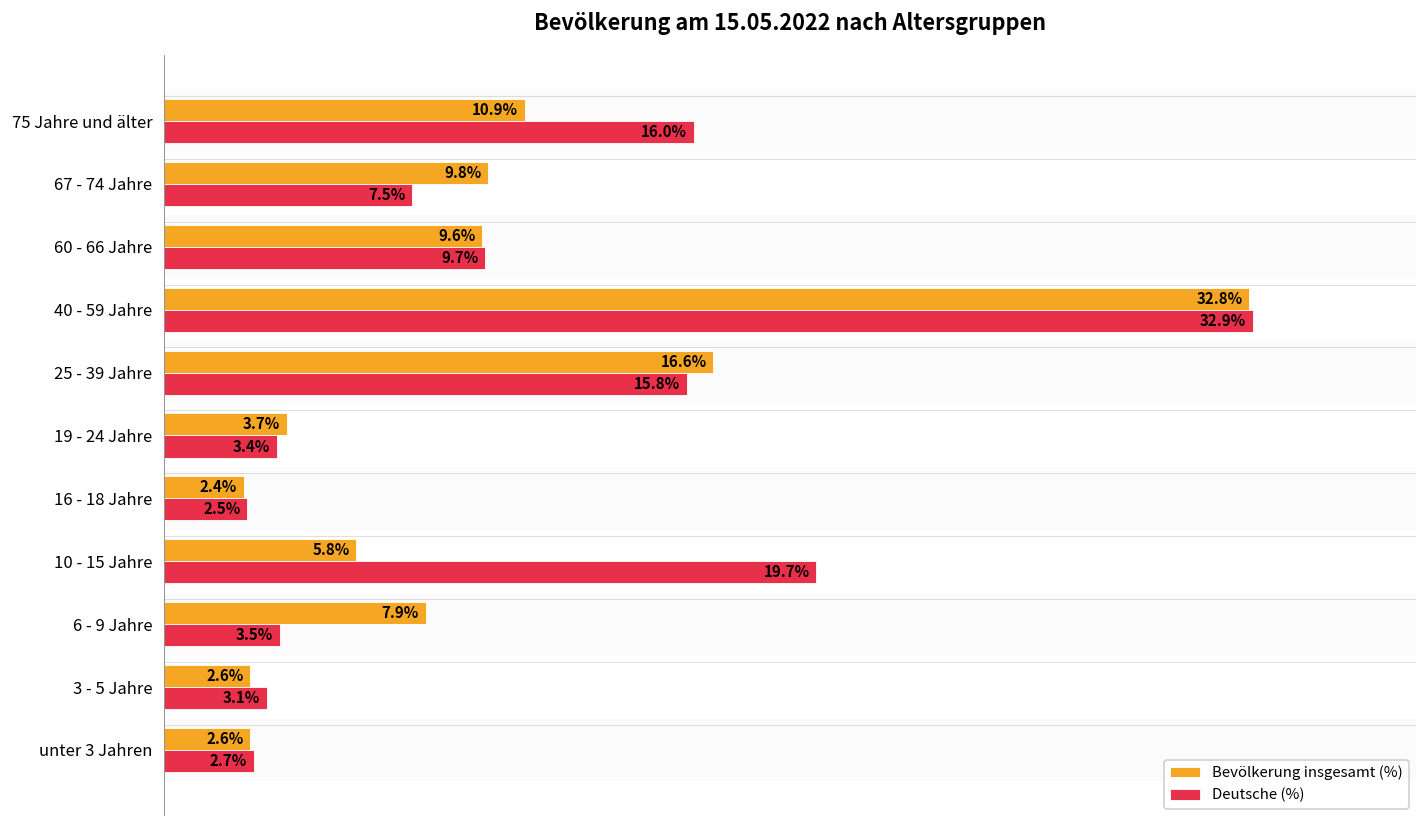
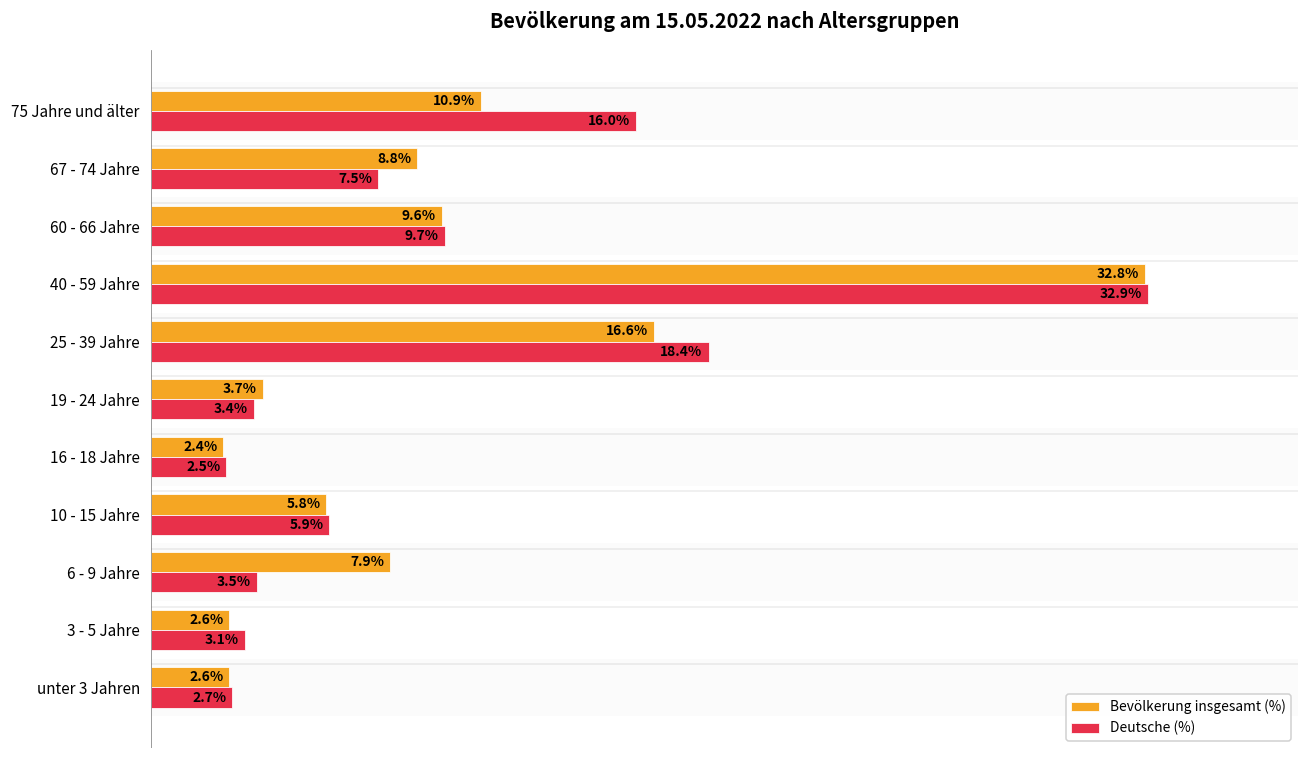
Bevölkerung insgesamt (%), 67 - 74 Jahre: 9.8% -> 8.8%
Deutsche (%), 25 - 39 Jahre: 15.8% -> 18.4%
Deutsche (%), 10 - 15 Jahre: 19.7% -> 5.9%
